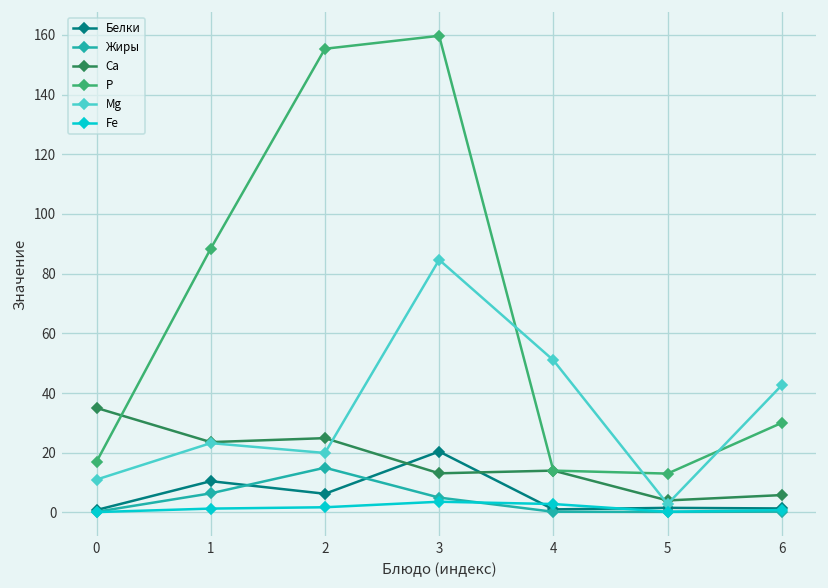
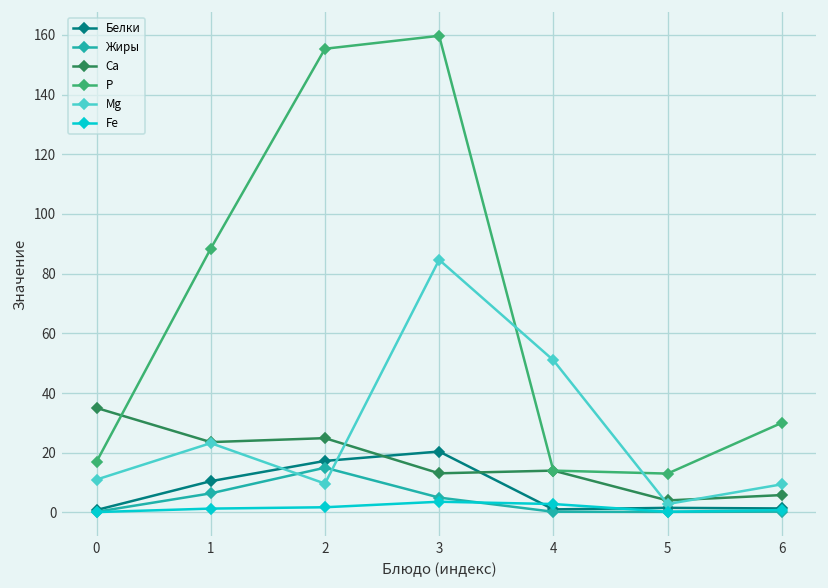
Белки, 2: 6 -> 17
Mg, 2: 20 -> 10
Mg, 6: 43 -> 9
